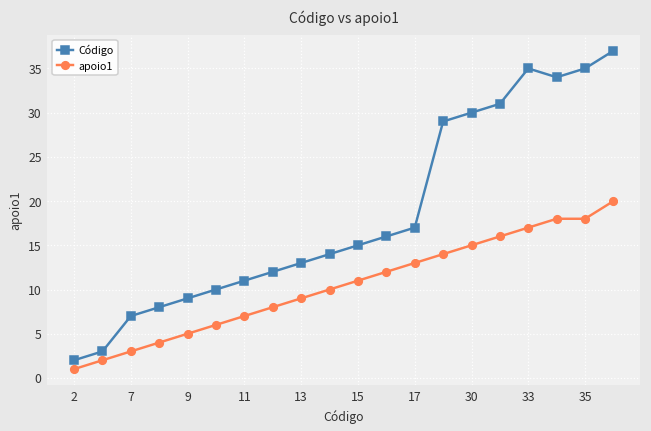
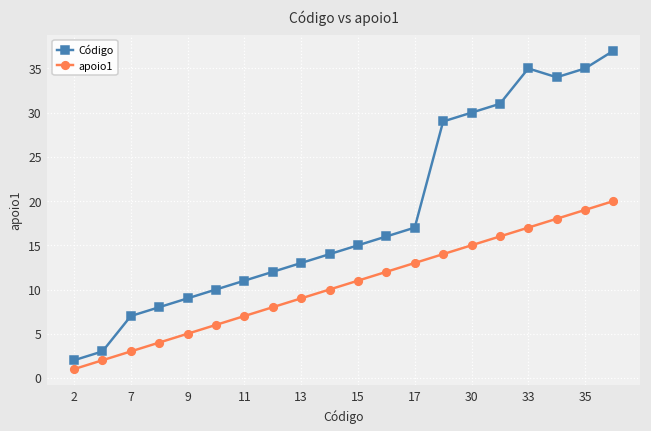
apoio1, 35: 18 -> 19
